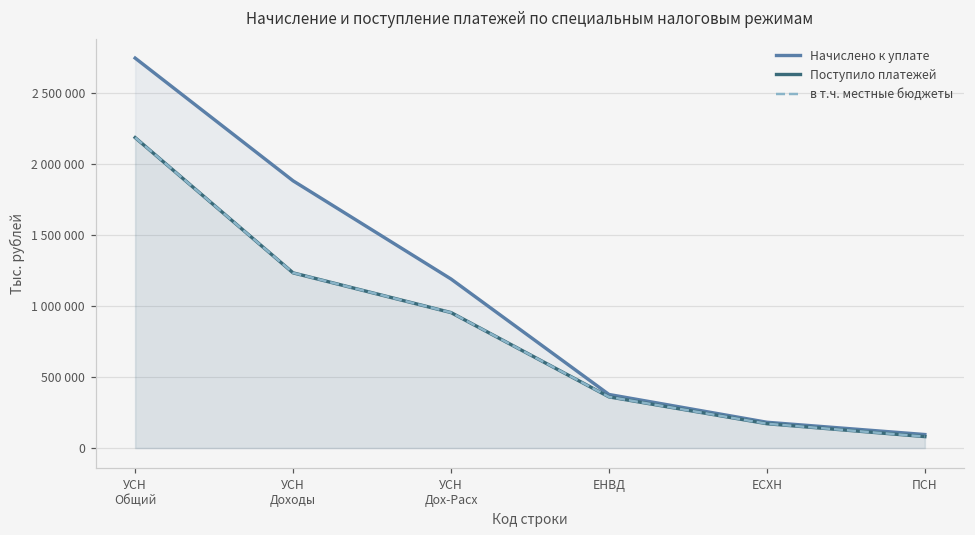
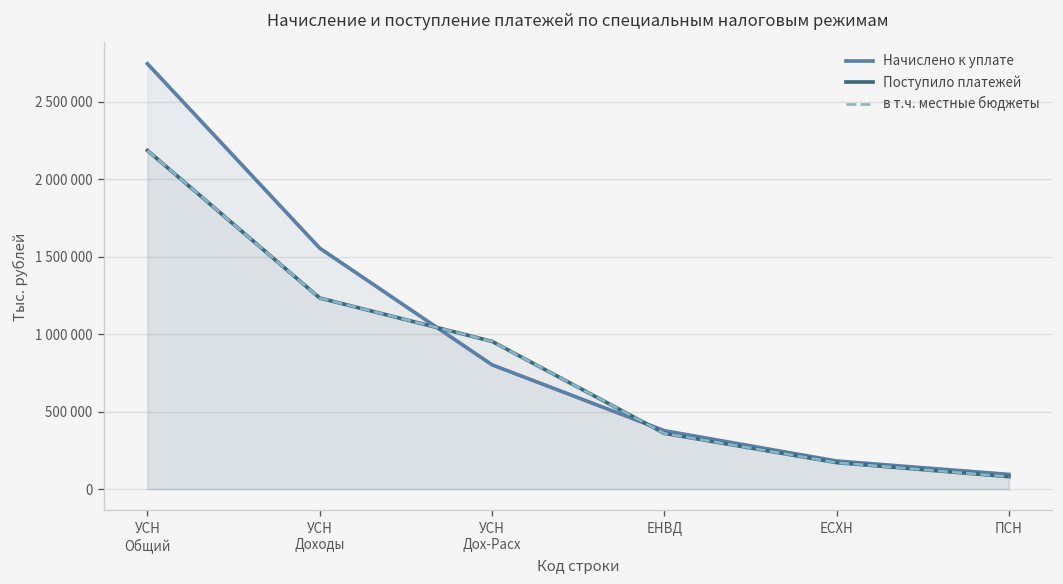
Начислено к уплате, УСН Доходы: 1880000 -> 1550000
Начислено к уплате, УСН Дох-Расх: 1190000 -> 800000
